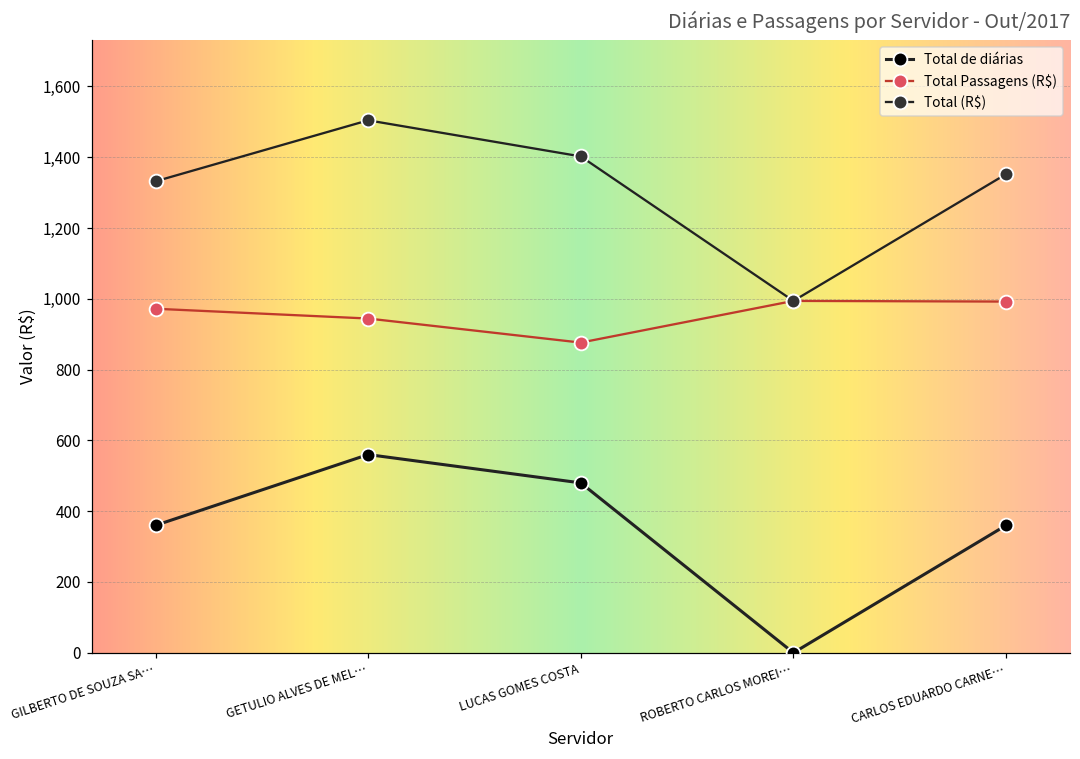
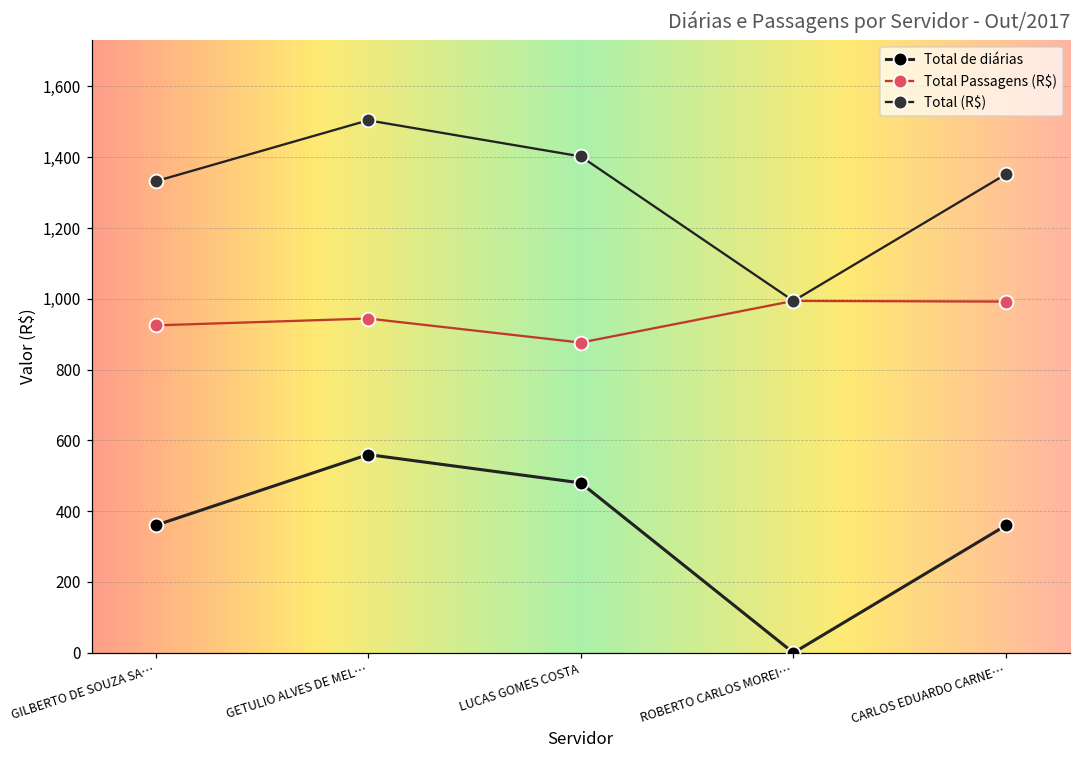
Total Passagens (R$), GILBERTO DE SOUZA SA…: 970 -> 930
